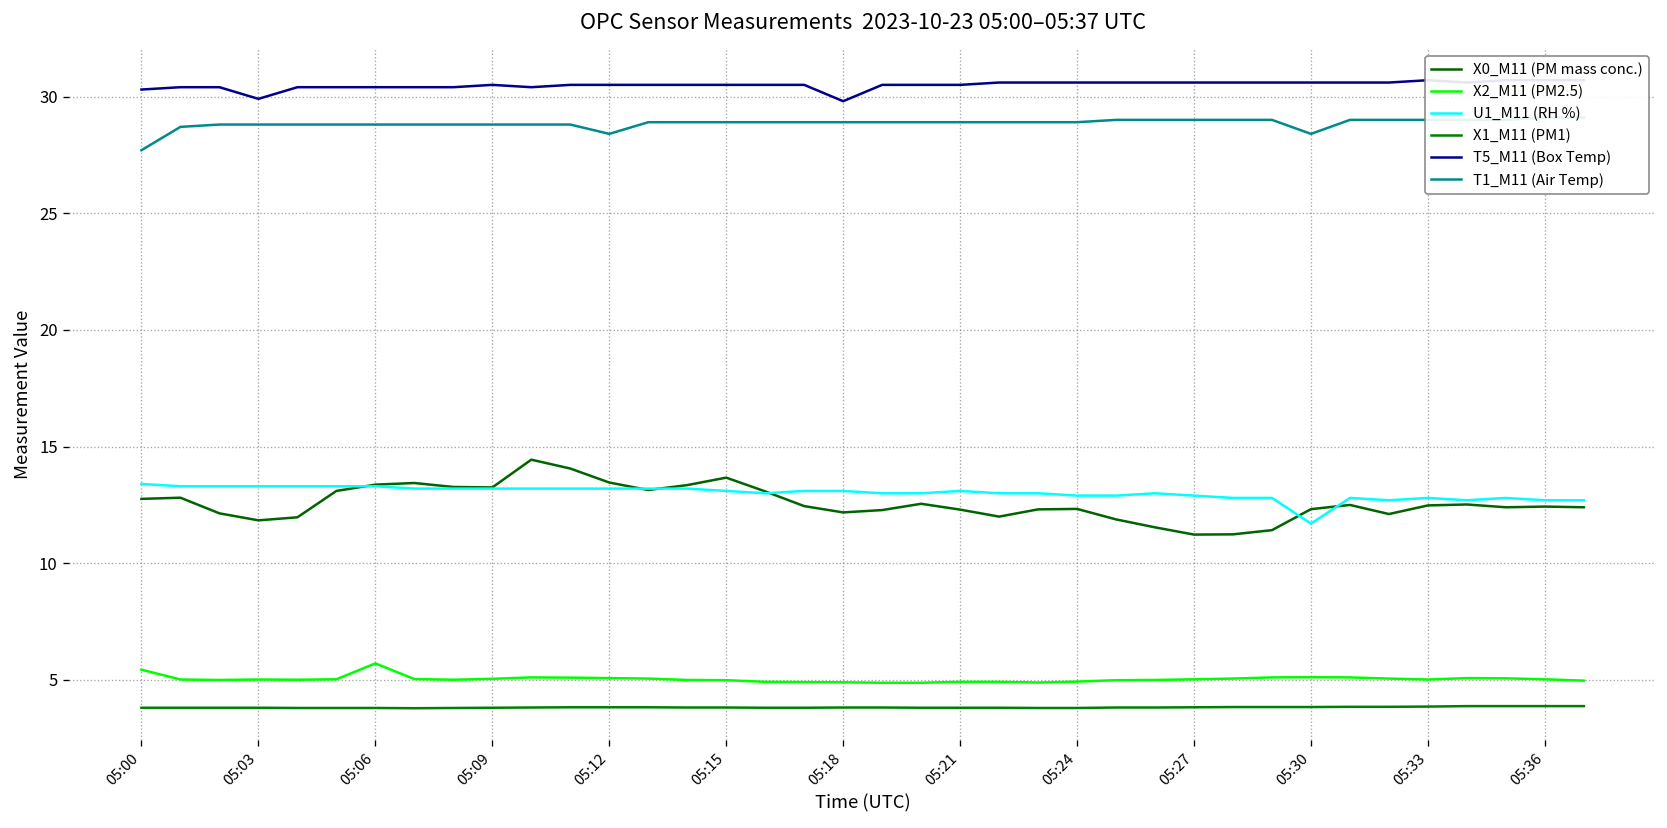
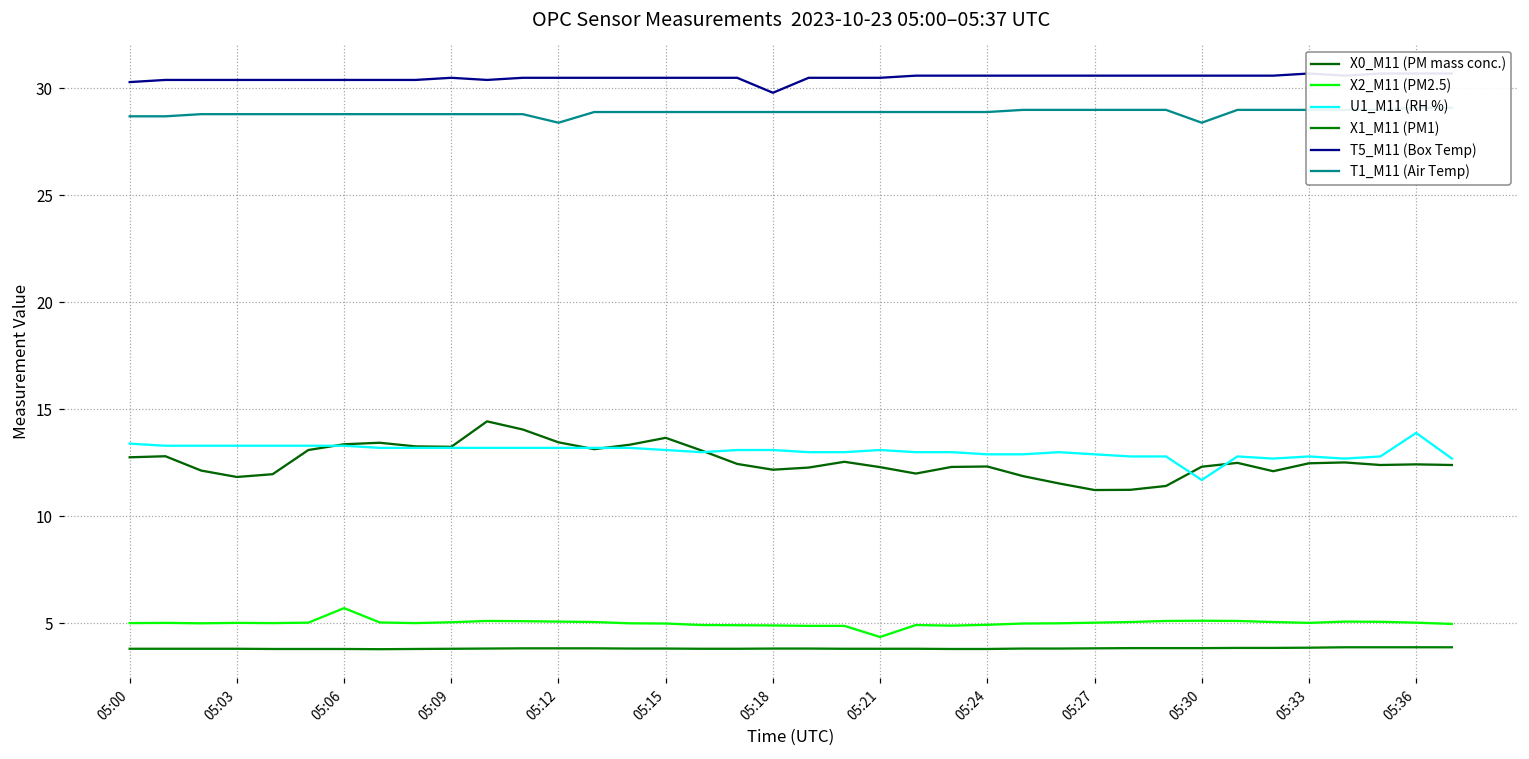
X2_M11 (PM2.5), 05:00: 5.4 -> 5.0
T1_M11 (Air Temp), 05:00: 27.7 -> 28.7
T5_M11 (Box Temp), 05:03: 29.9 -> 30.4
X2_M11 (PM2.5), 05:21: 4.9 -> 4.4
U1_M11 (RH %), 05:36: 12.7 -> 13.9
